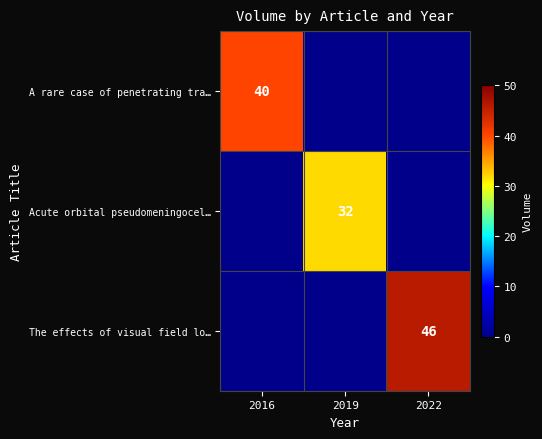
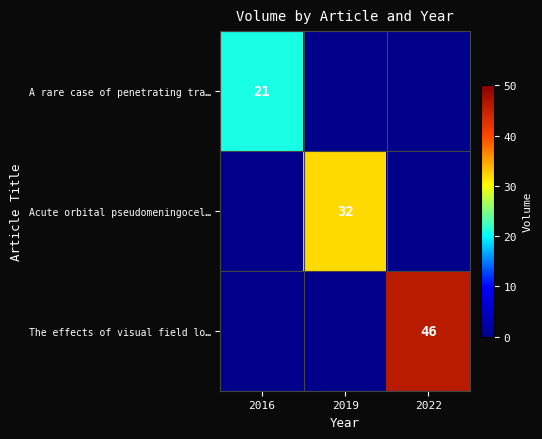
A rare case of penetrating tra…, 2016: 40 -> 21
